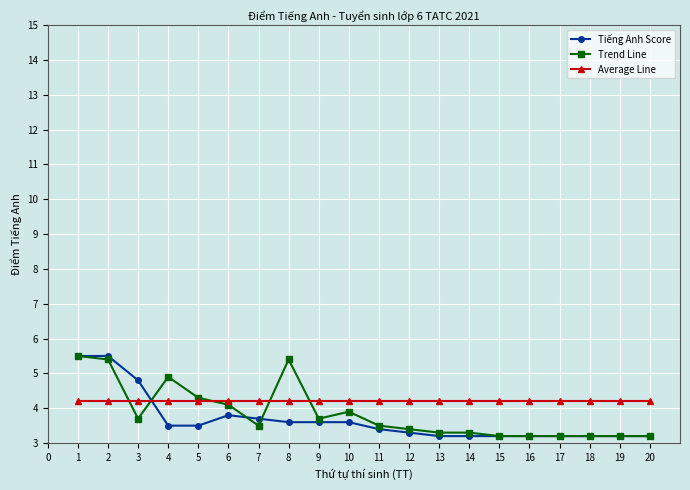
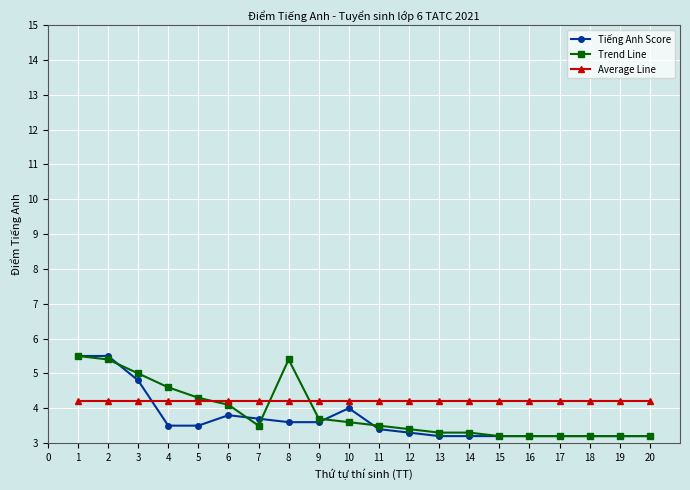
Trend Line, 3: 3.7 -> 5.0
Trend Line, 4: 4.9 -> 4.6
Tiếng Anh Score, 10: 3.6 -> 4.0
Trend Line, 10: 3.9 -> 3.6
